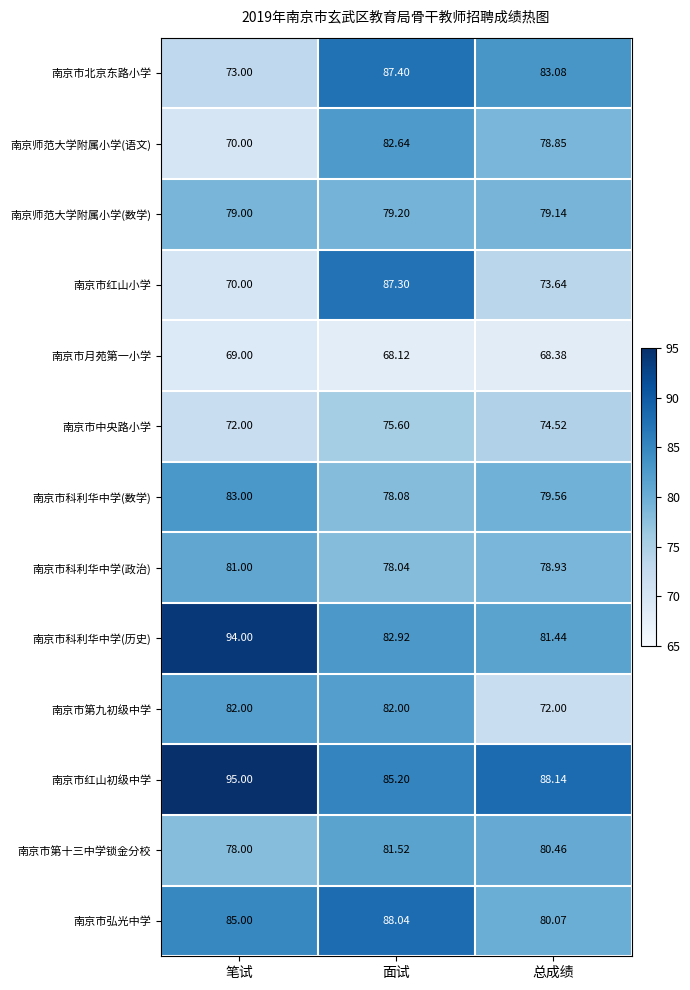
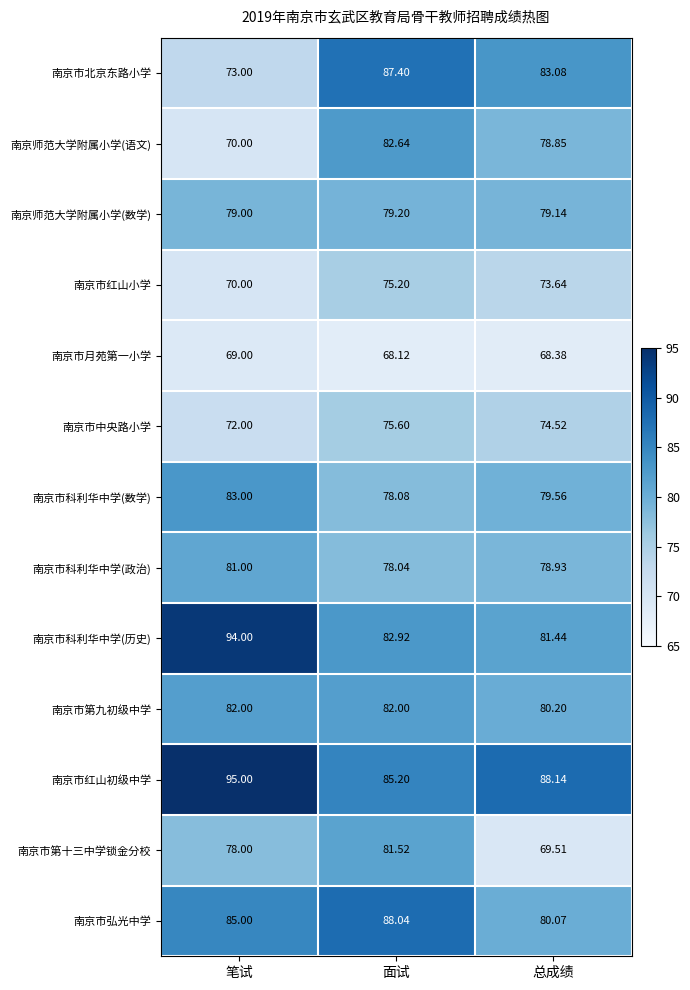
南京市红山小学, 面试: 87.30 -> 75.20
南京市第九初级中学, 总成绩: 72.00 -> 80.20
南京市第十三中学锁金分校, 总成绩: 80.46 -> 69.51
